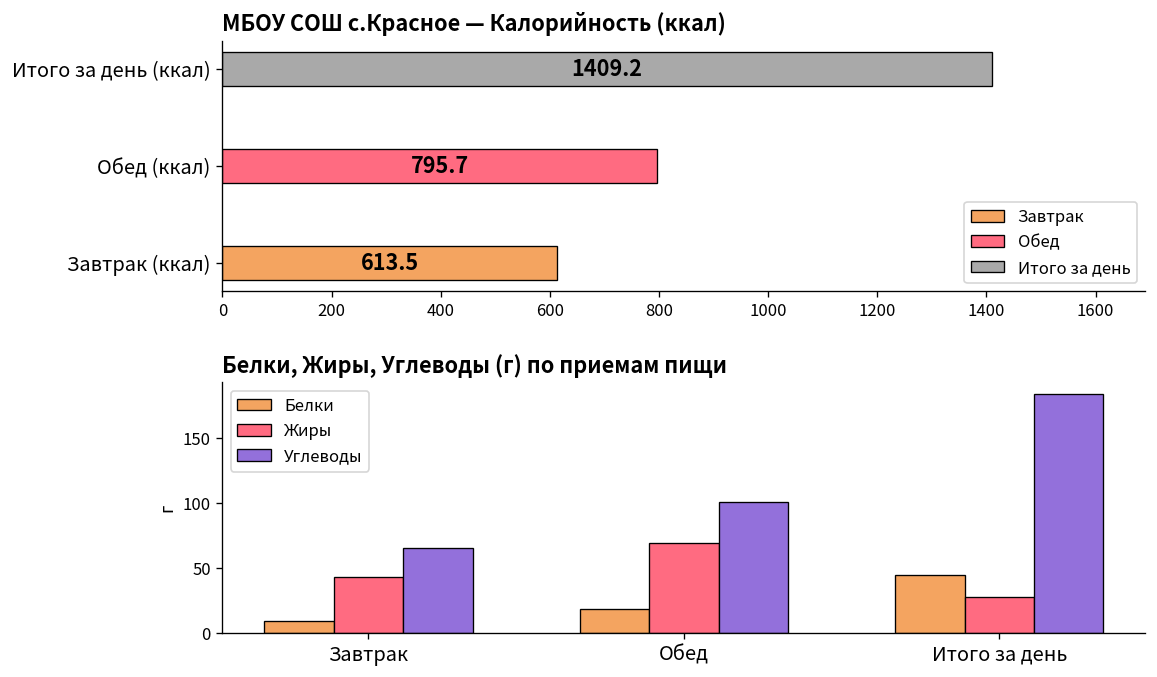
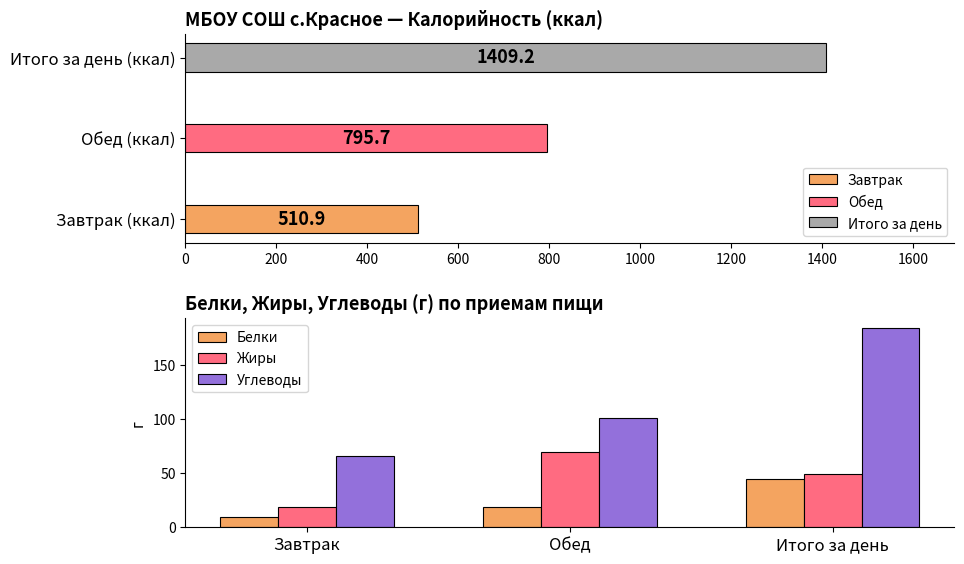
МБОУ СОШ с.Красное — Калорийность (ккал), Завтрак (ккал): 613.5 -> 510.9
Белки, Жиры, Углеводы (г) по приемам пищи, Жиры, Завтрак: 43 -> 19
Белки, Жиры, Углеводы (г) по приемам пищи, Жиры, Итого за день: 28 -> 49
